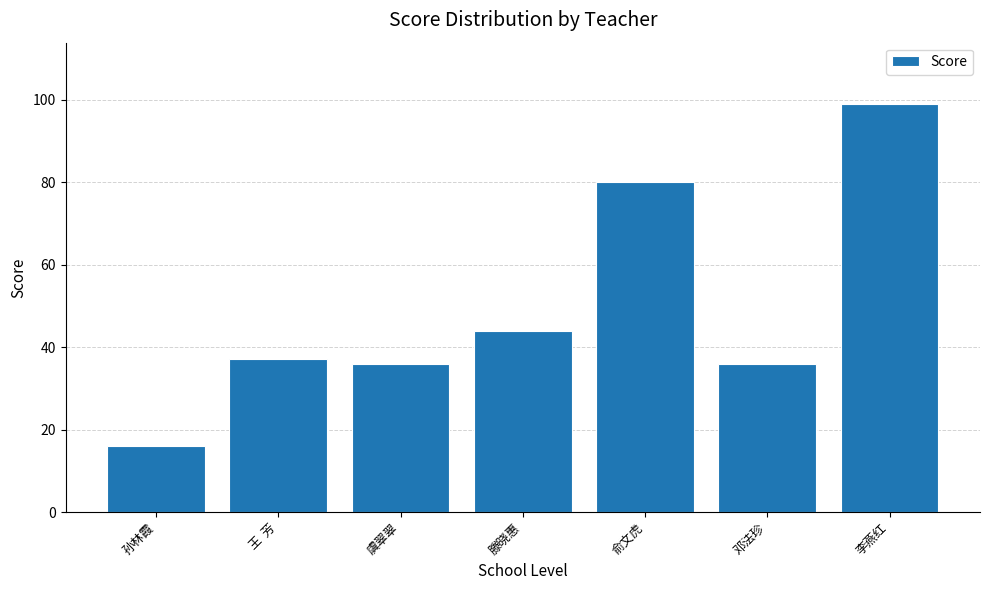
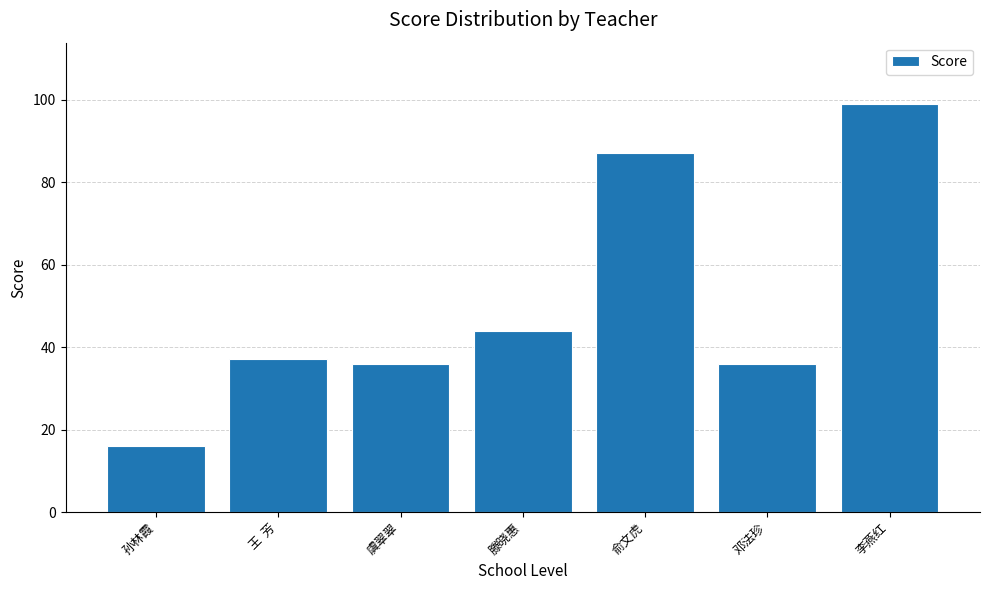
俞文虎: 80 -> 87
